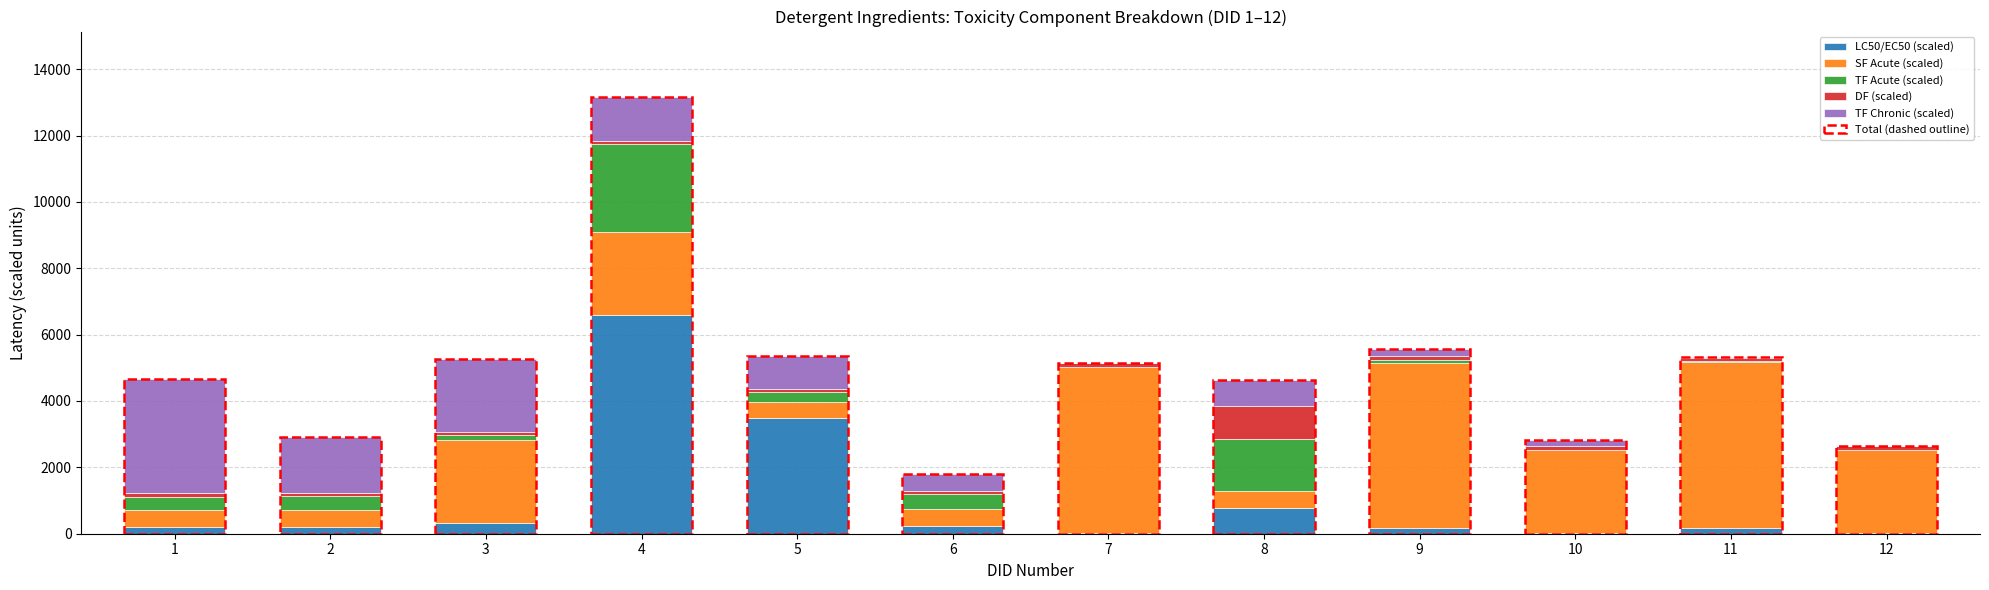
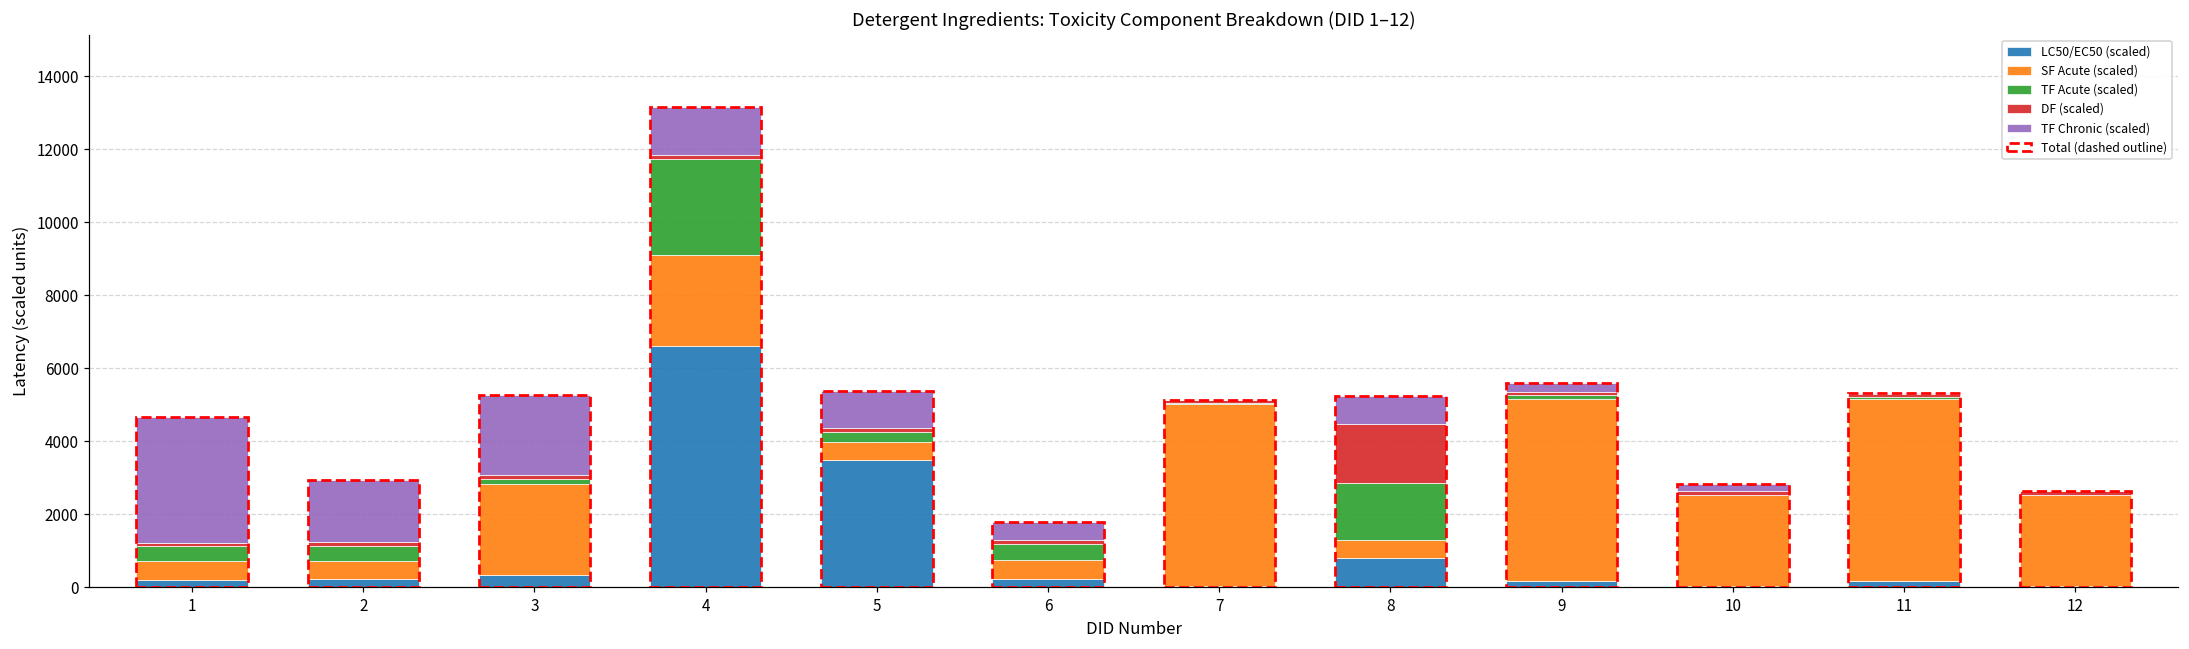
DF (scaled), 8: 1000 -> 1600
